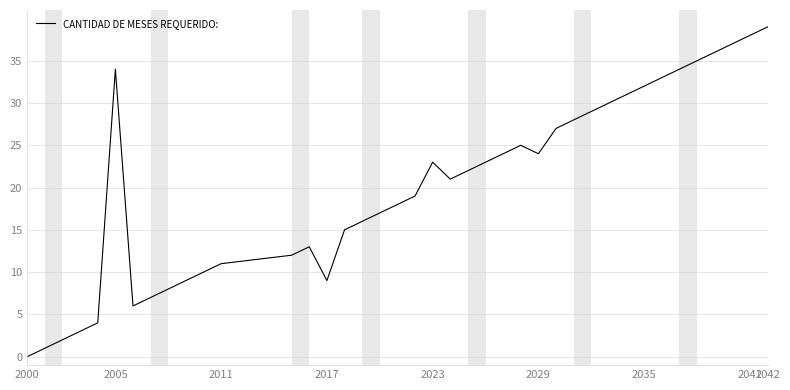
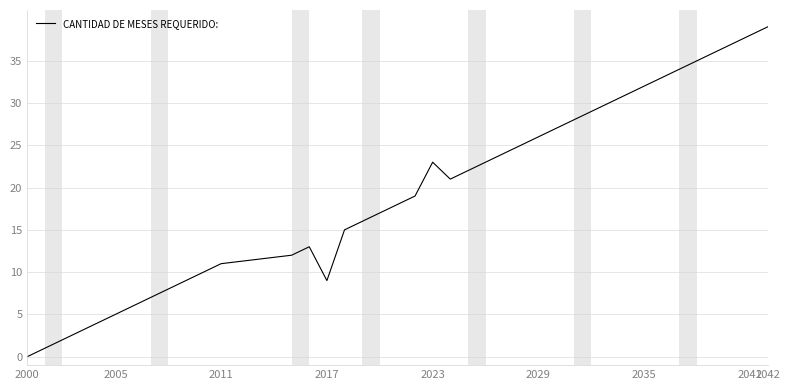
2005: 34 -> 5
2029: 24 -> 26
